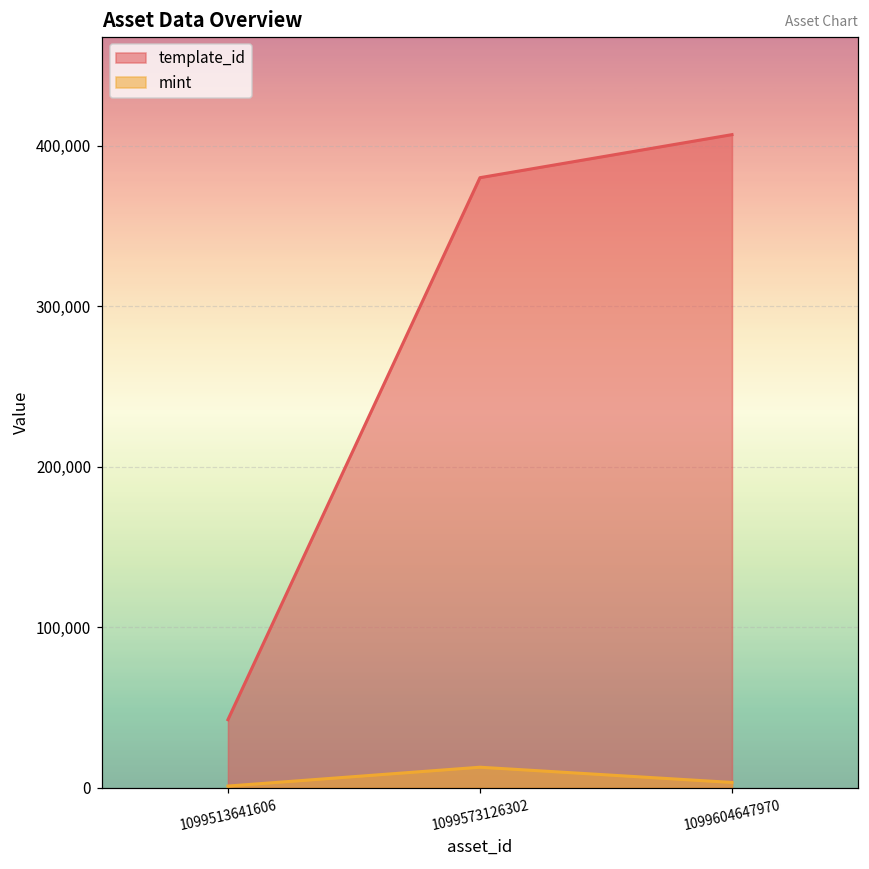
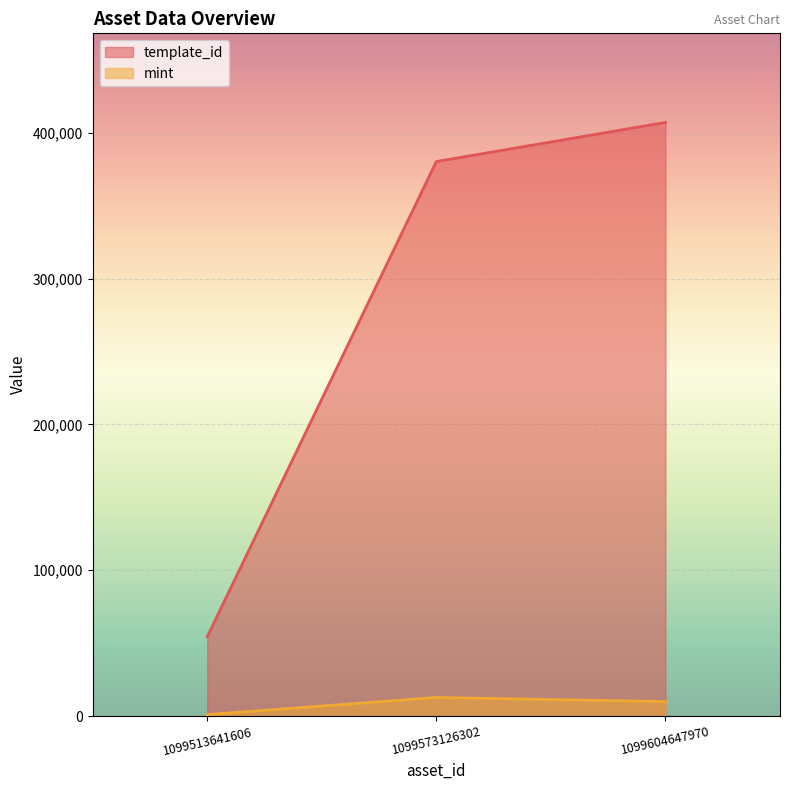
template_id, 1099513641606: 42,000 -> 54,000
mint, 1099604647970: 3,000 -> 10,000
